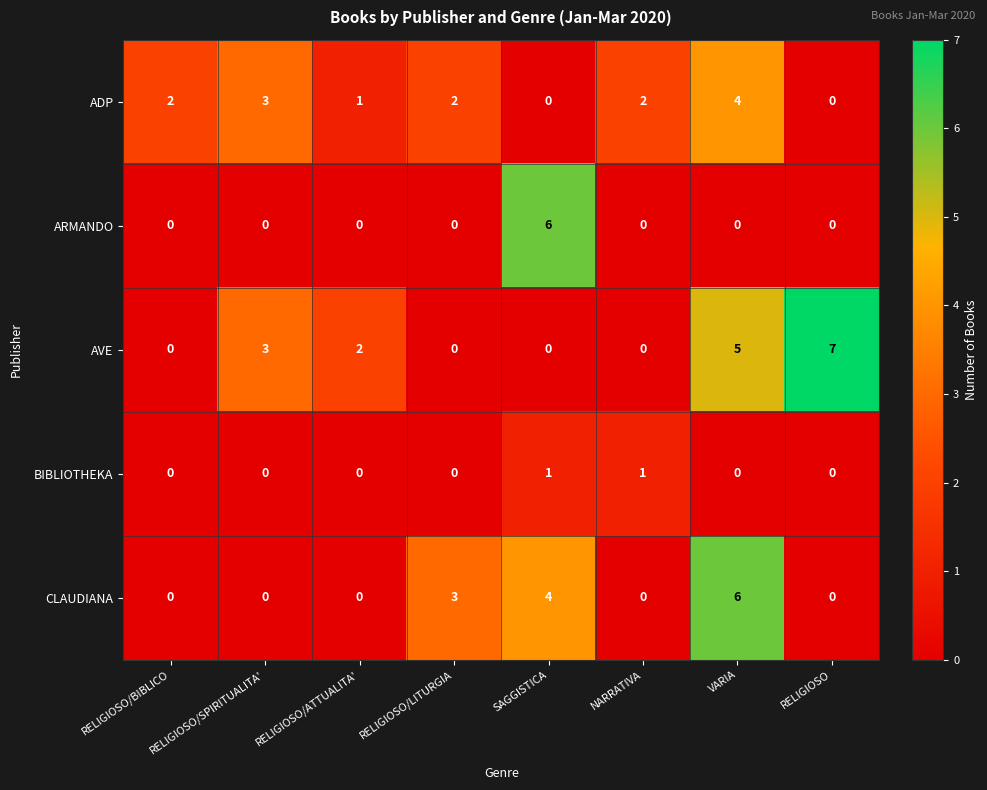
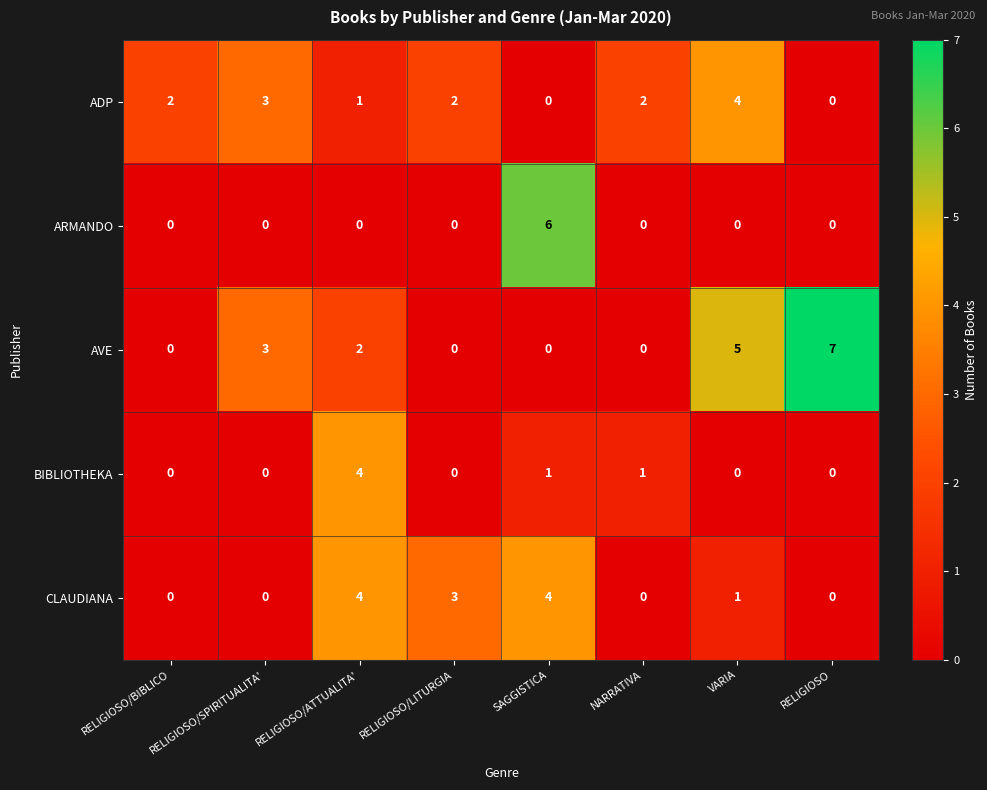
BIBLIOTHEKA, RELIGIOSO/ATTUALITA': 0 -> 4
CLAUDIANA, RELIGIOSO/ATTUALITA': 0 -> 4
CLAUDIANA, VARIA: 6 -> 1
